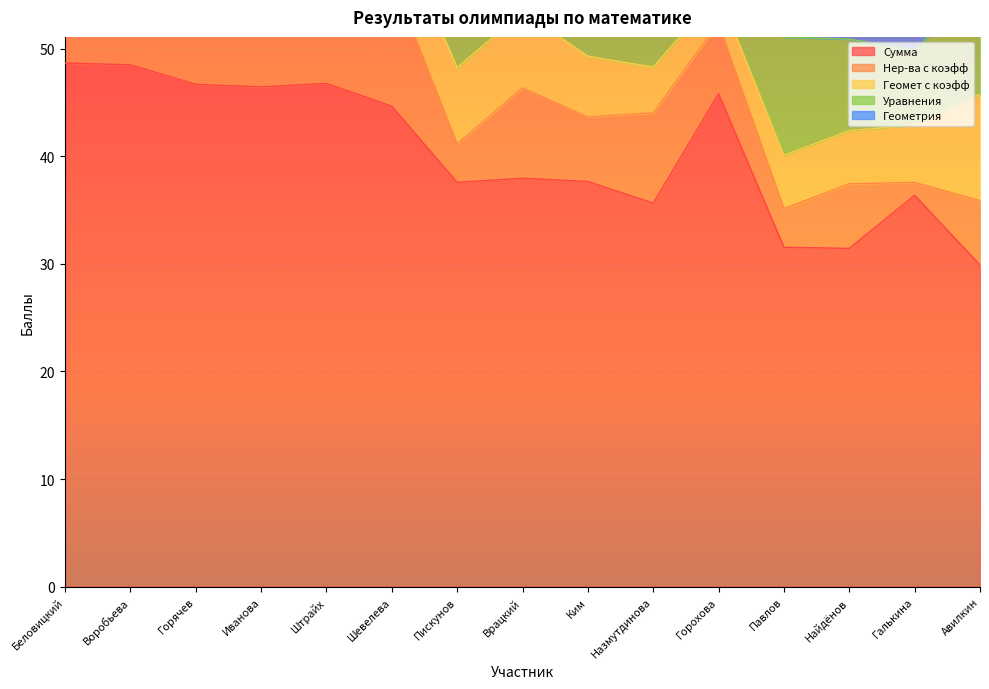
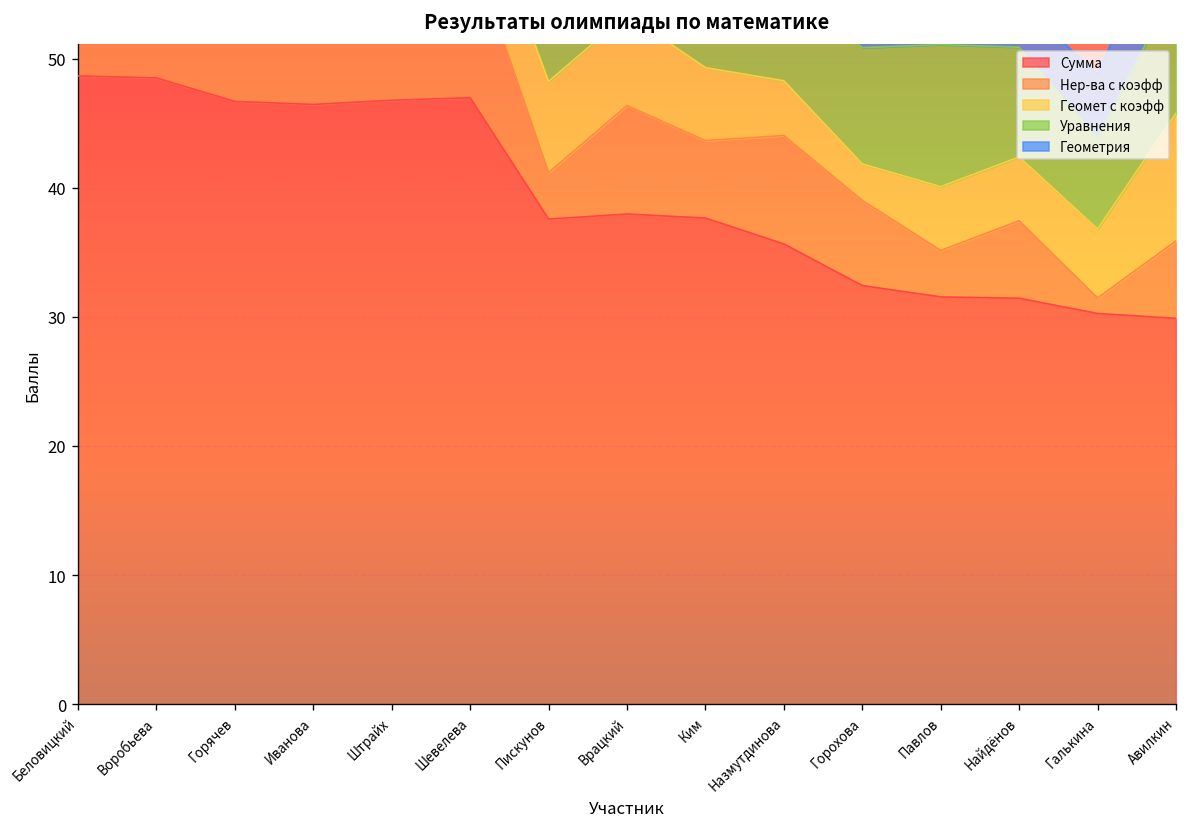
Сумма, Шевелева: 44.7 -> 47.0
Сумма, Горохова: 45.8 -> 32.4
Сумма, Галькина: 36.4 -> 30.3
